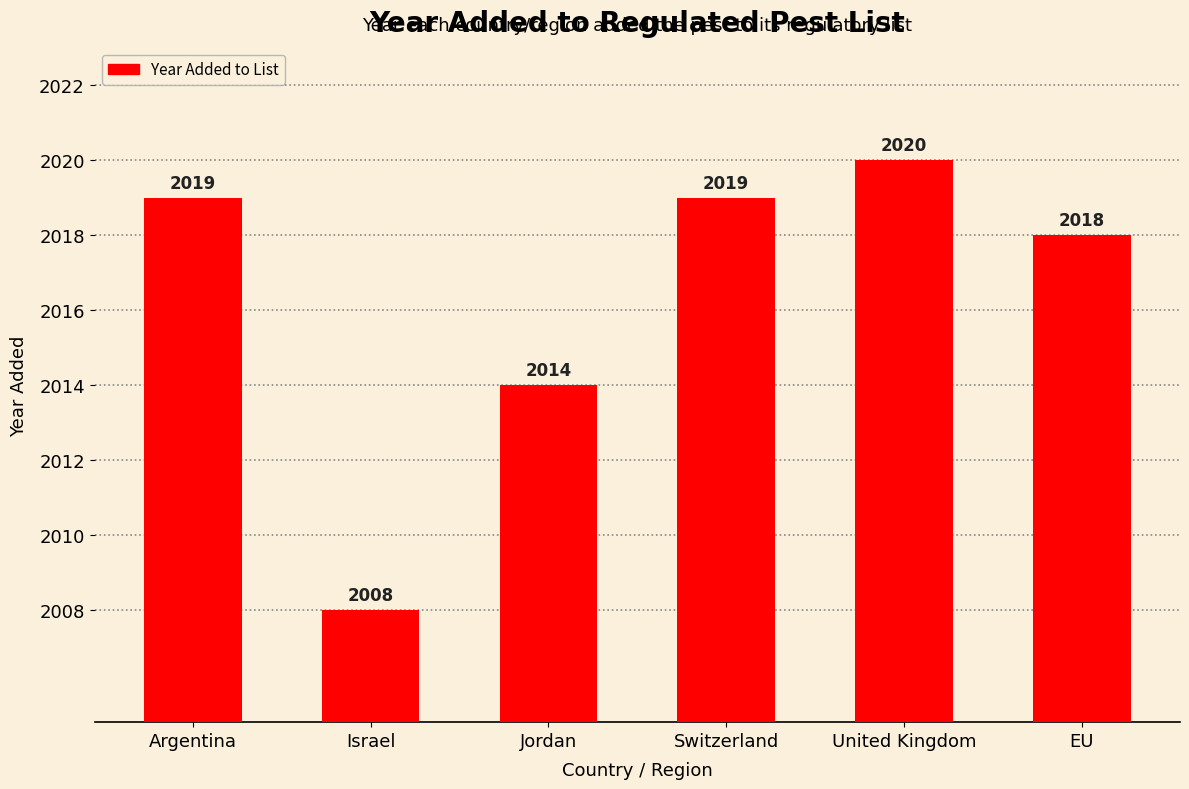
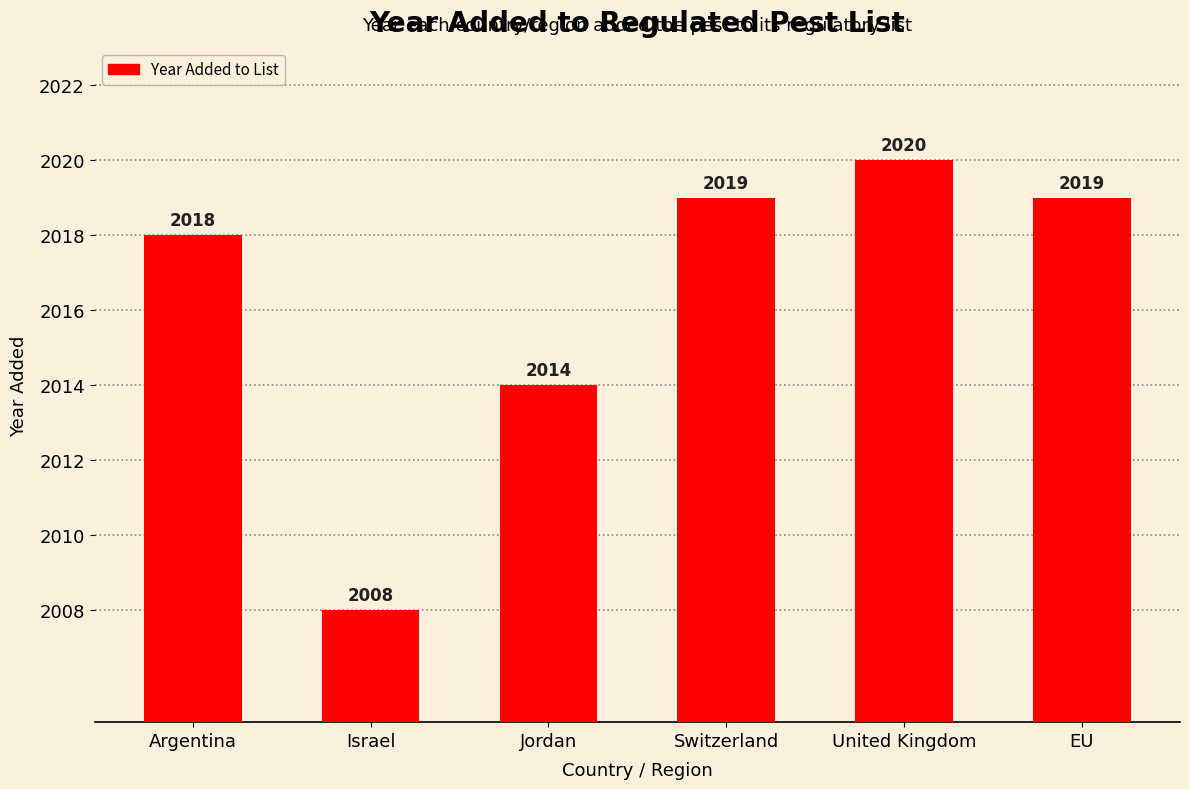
Argentina: 2019 -> 2018
EU: 2018 -> 2019
